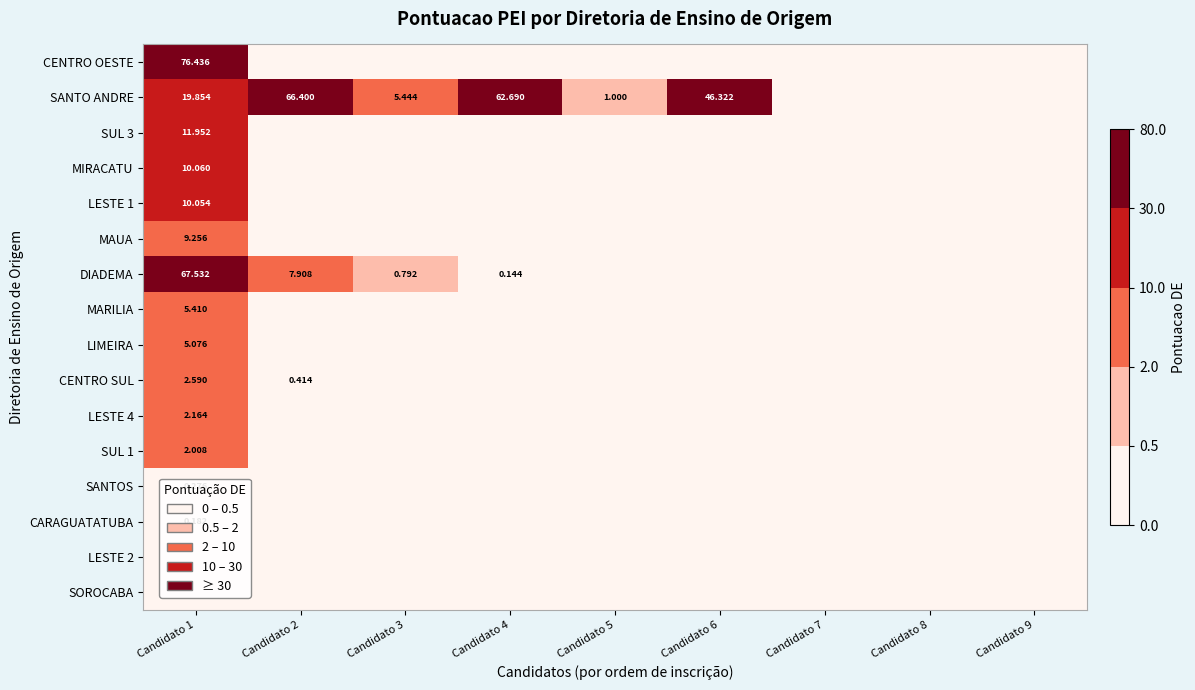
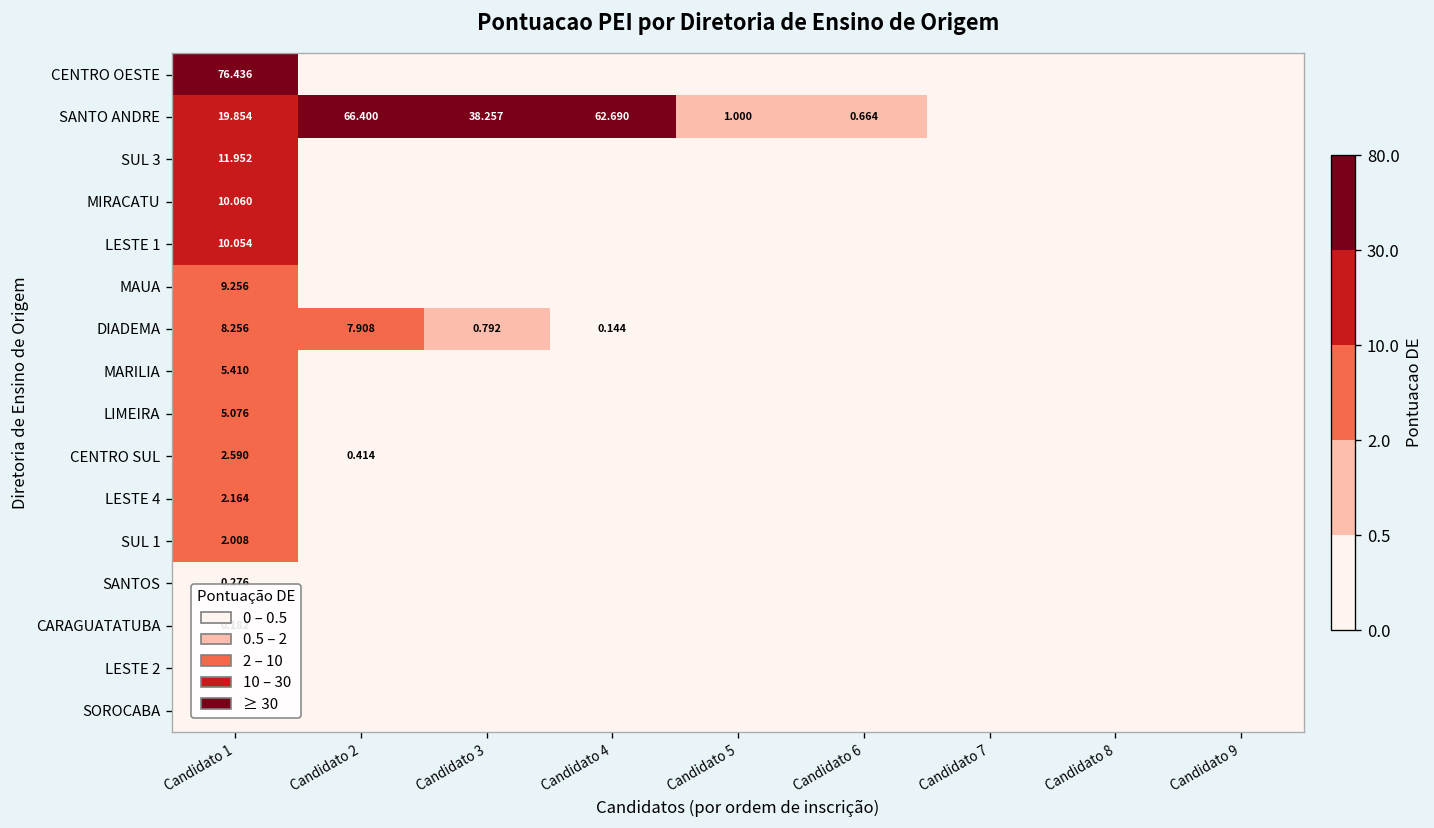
SANTO ANDRE, Candidato 3: 5.444 -> 38.257
SANTO ANDRE, Candidato 6: 46.322 -> 0.664
DIADEMA, Candidato 1: 67.532 -> 8.256
